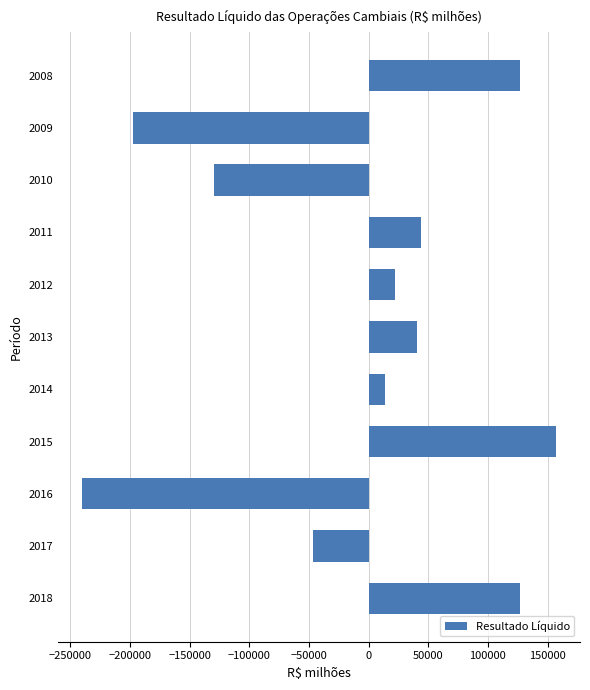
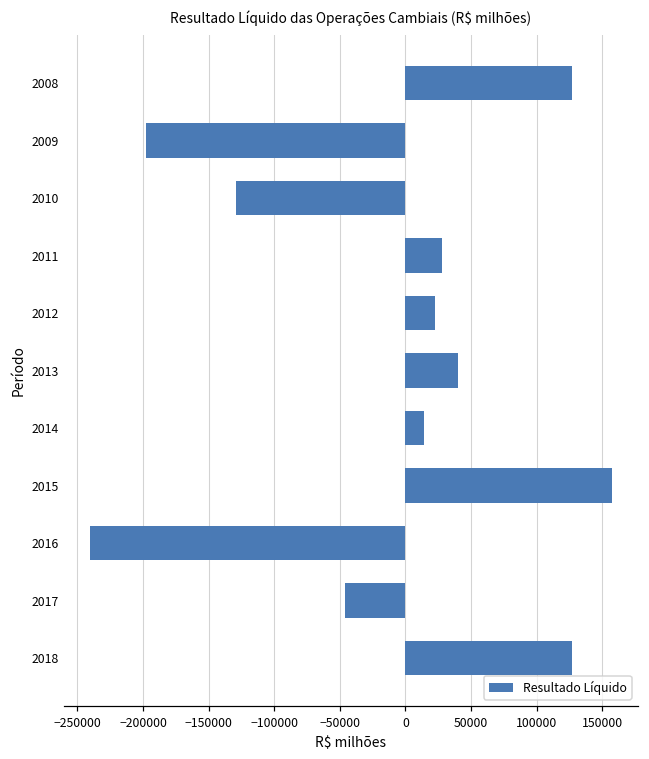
2011: 44000 -> 28000
